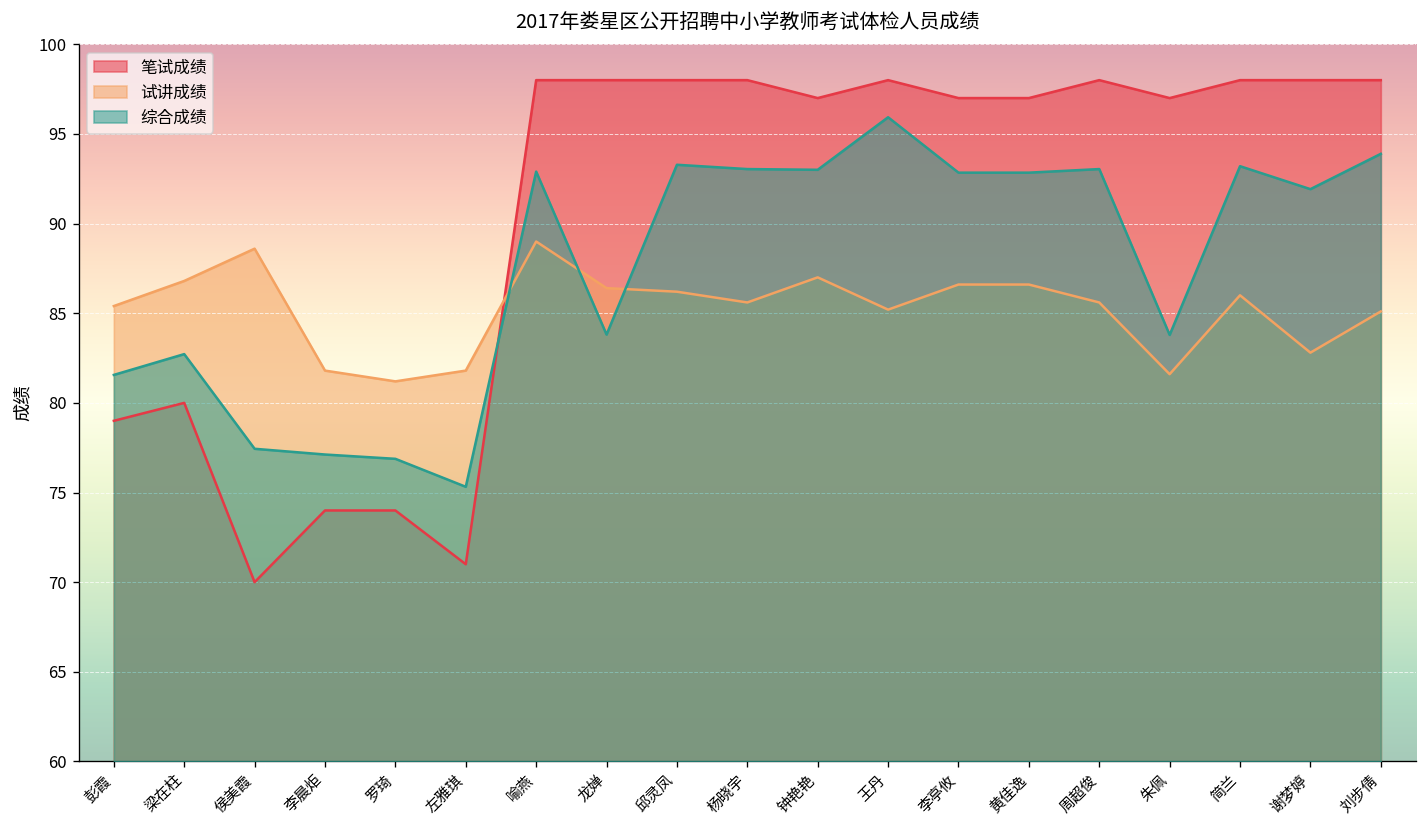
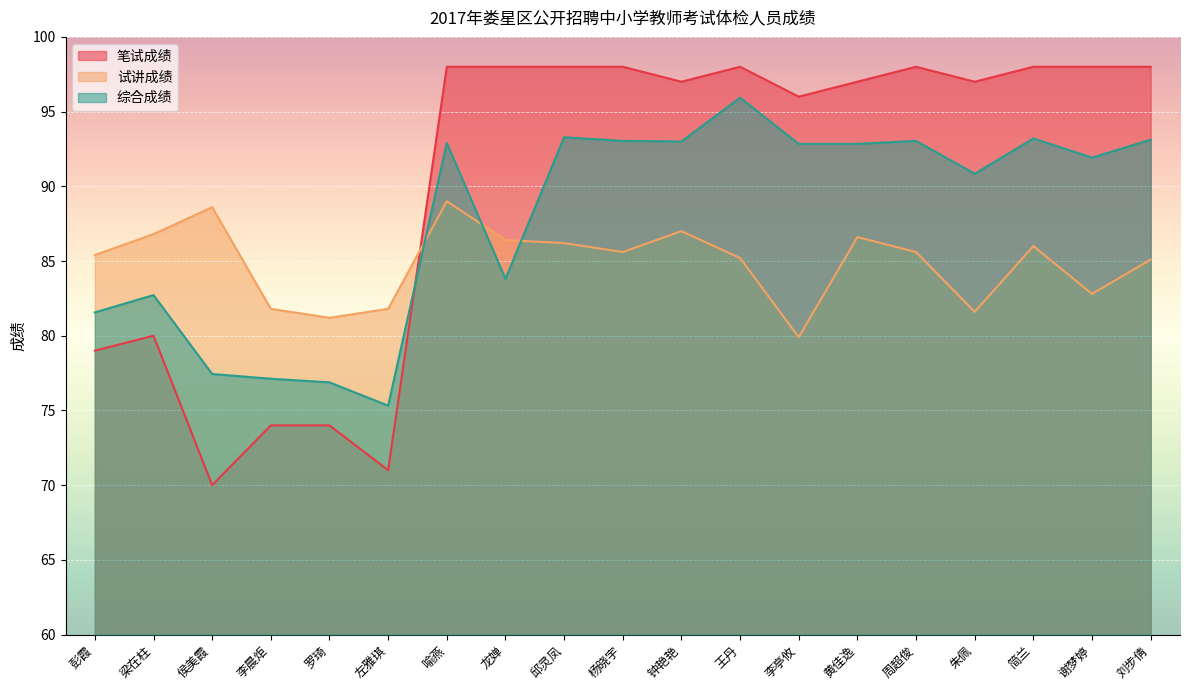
笔试成绩, 李亭攸: 97 -> 96
试讲成绩, 李亭攸: 86.6 -> 79.9
综合成绩, 朱佩: 83.8 -> 90.8
综合成绩, 刘步倩: 93.9 -> 93.1
